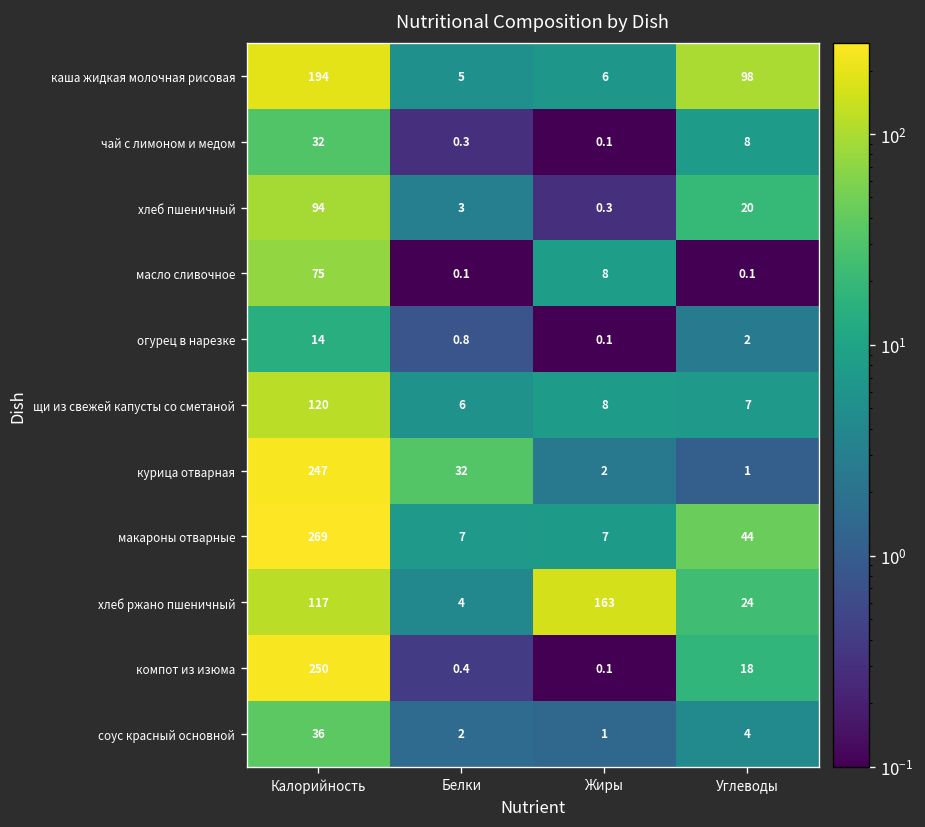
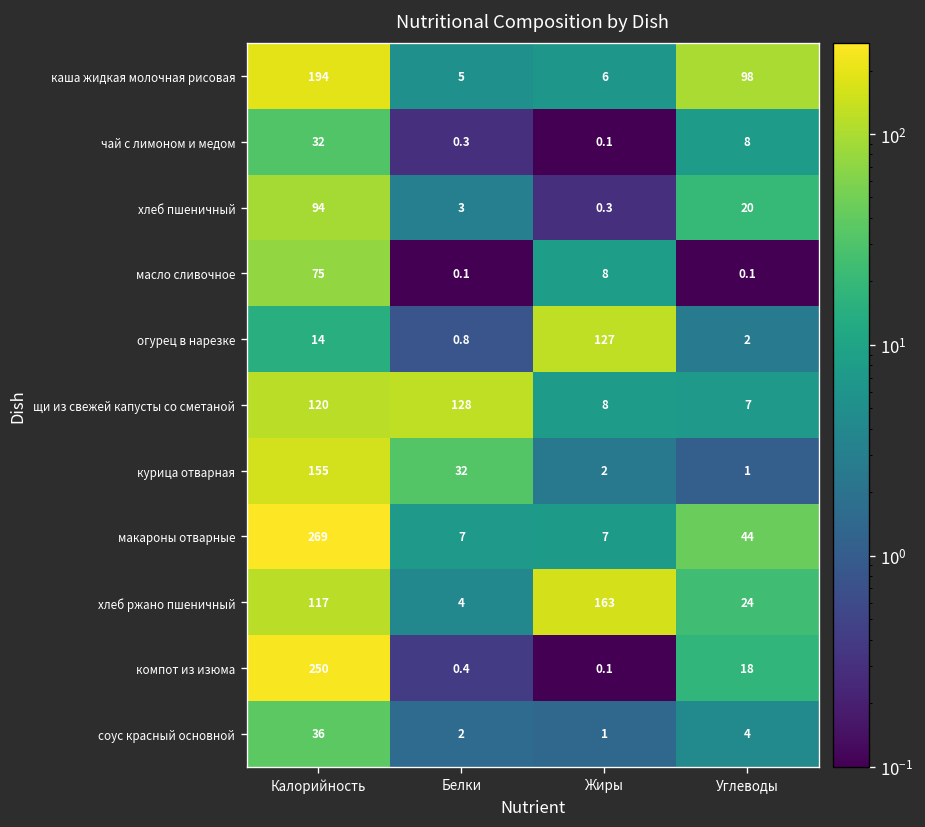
огурец в нарезке, Жиры: 0.1 -> 127
щи из свежей капусты со сметаной, Белки: 6 -> 128
курица отварная, Калорийность: 247 -> 155
